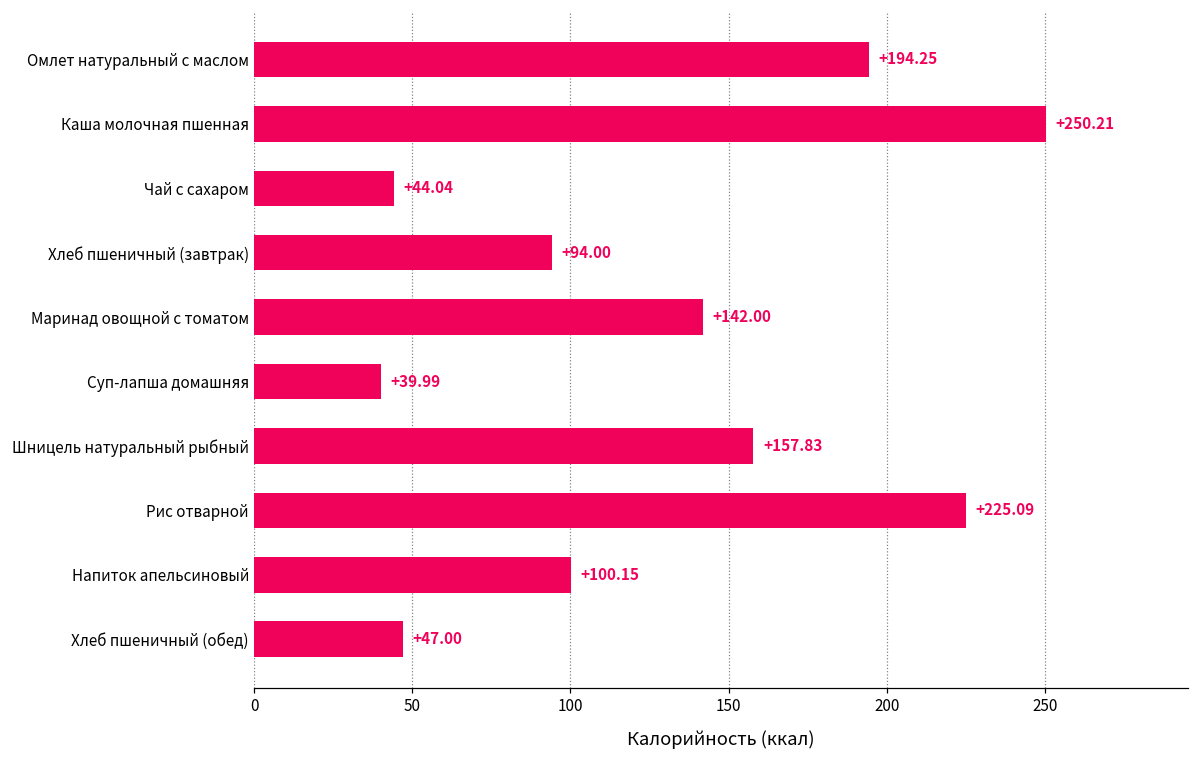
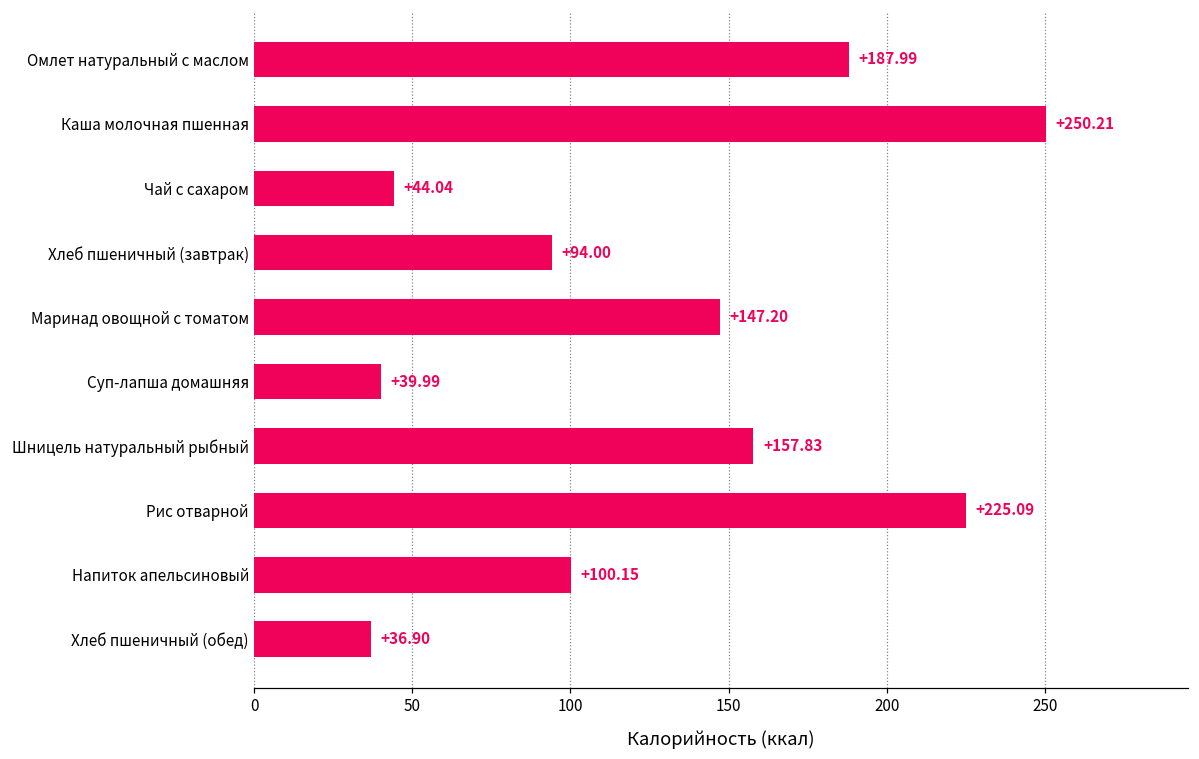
Омлет натуральный с маслом: +194.25 -> +187.99
Маринад овощной с томатом: +142.00 -> +147.20
Хлеб пшеничный (обед): +47.00 -> +36.90
